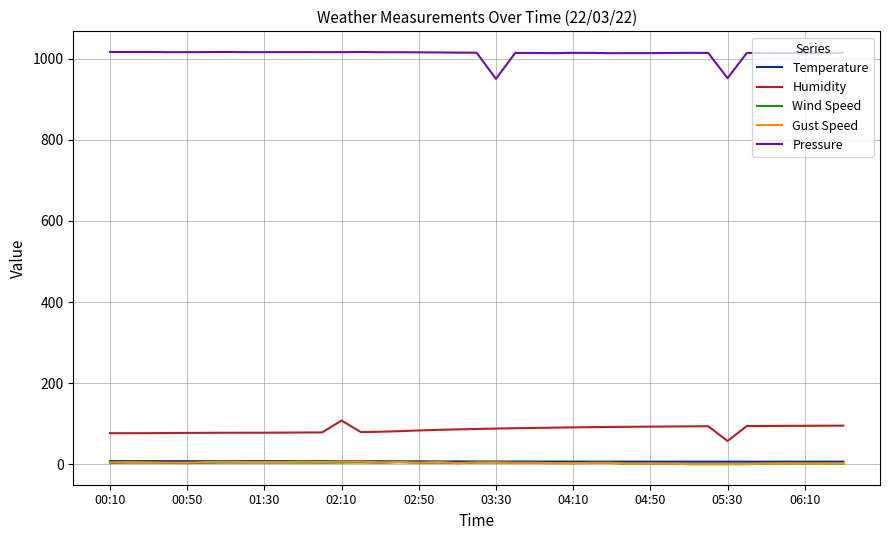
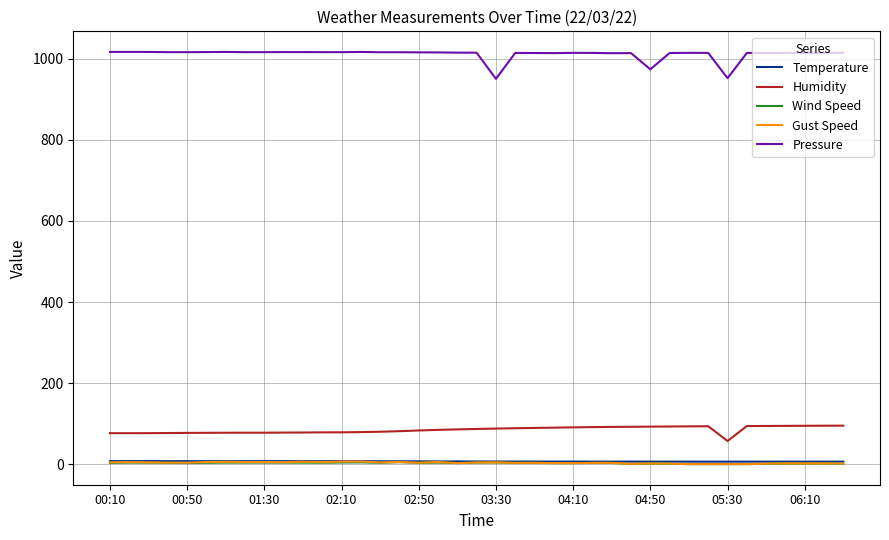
Humidity, 02:10: 110 -> 80
Pressure, 04:50: 1010 -> 970
